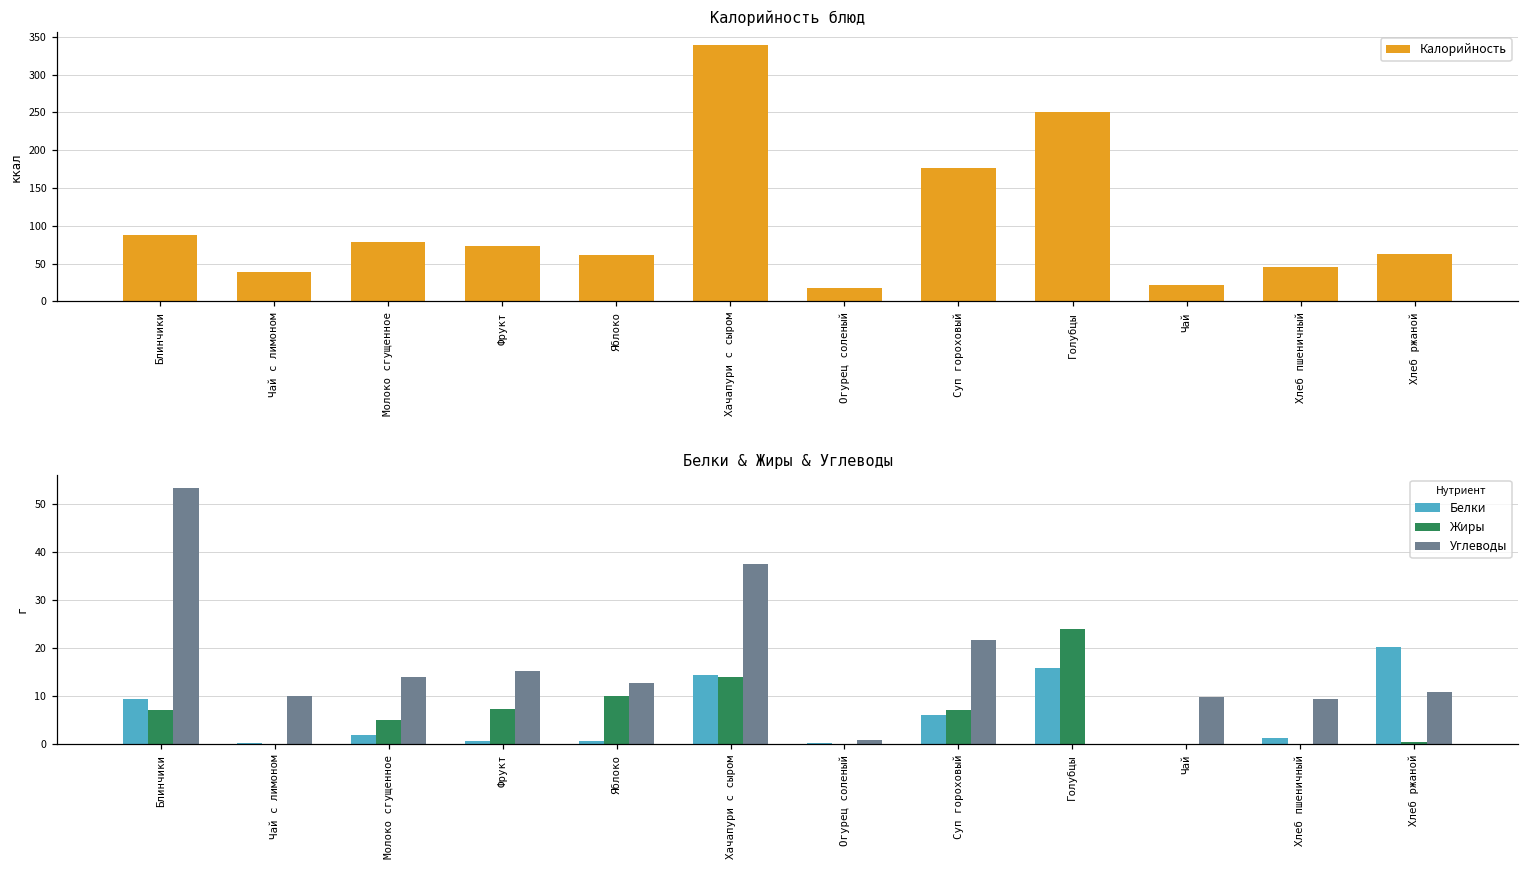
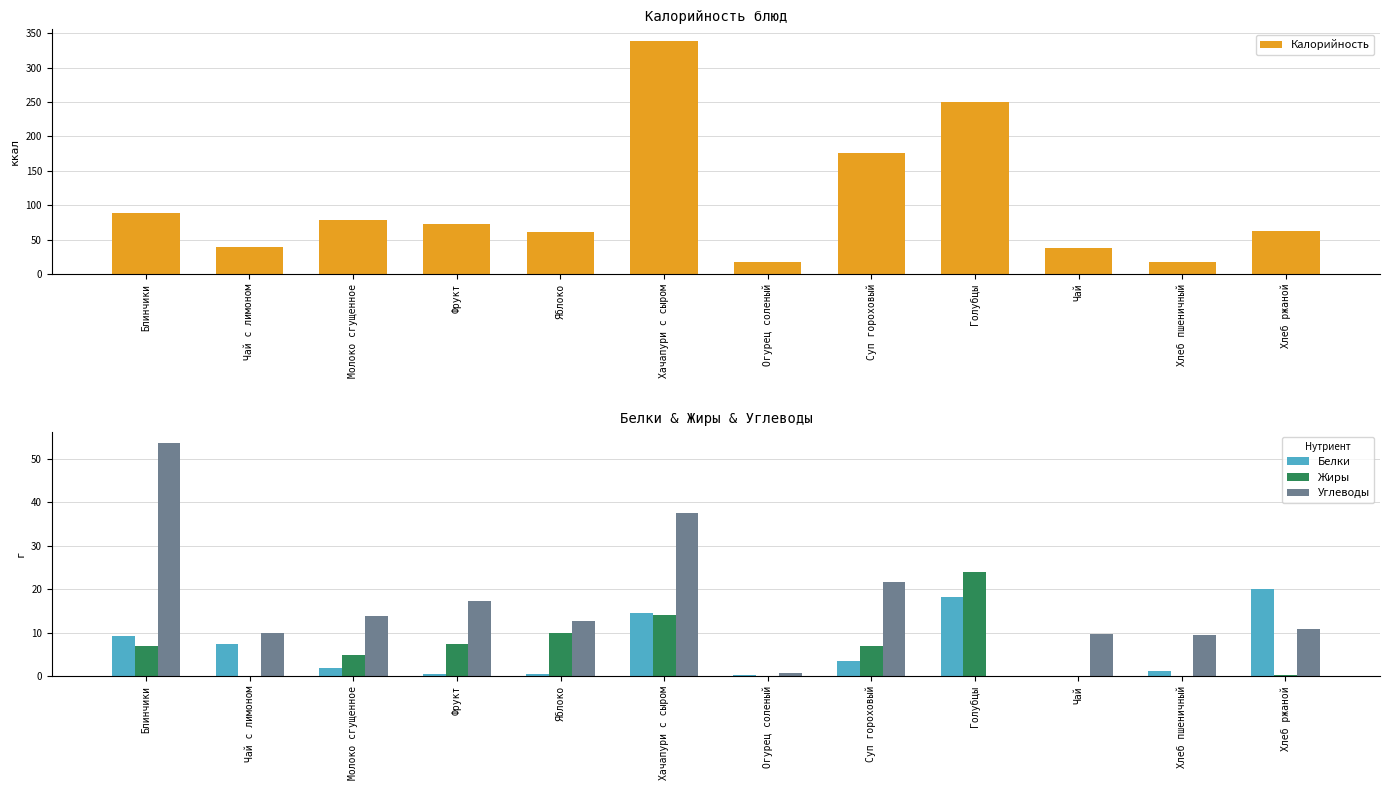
Калорийность блюд, Чай: 20 -> 40
Калорийность блюд, Хлеб пшеничный: 50 -> 20
Белки & Жиры & Углеводы, Белки, Чай с лимоном: 0 -> 8
Белки & Жиры & Углеводы, Углеводы, Фрукт: 15 -> 17
Белки & Жиры & Углеводы, Белки, Суп гороховый: 6 -> 4
Белки & Жиры & Углеводы, Белки, Голубцы: 16 -> 18
